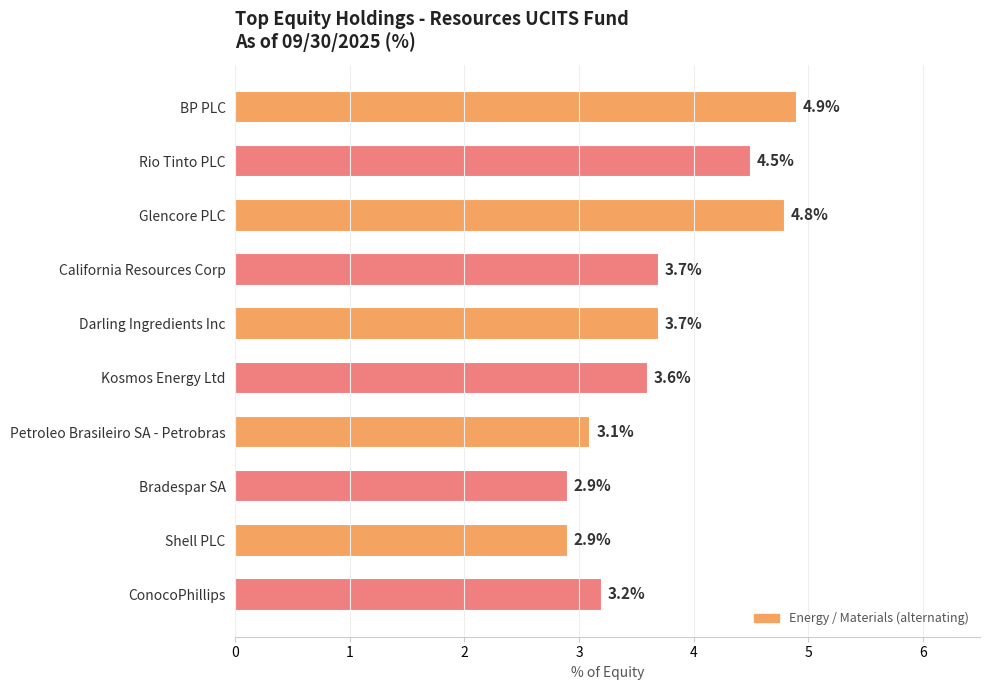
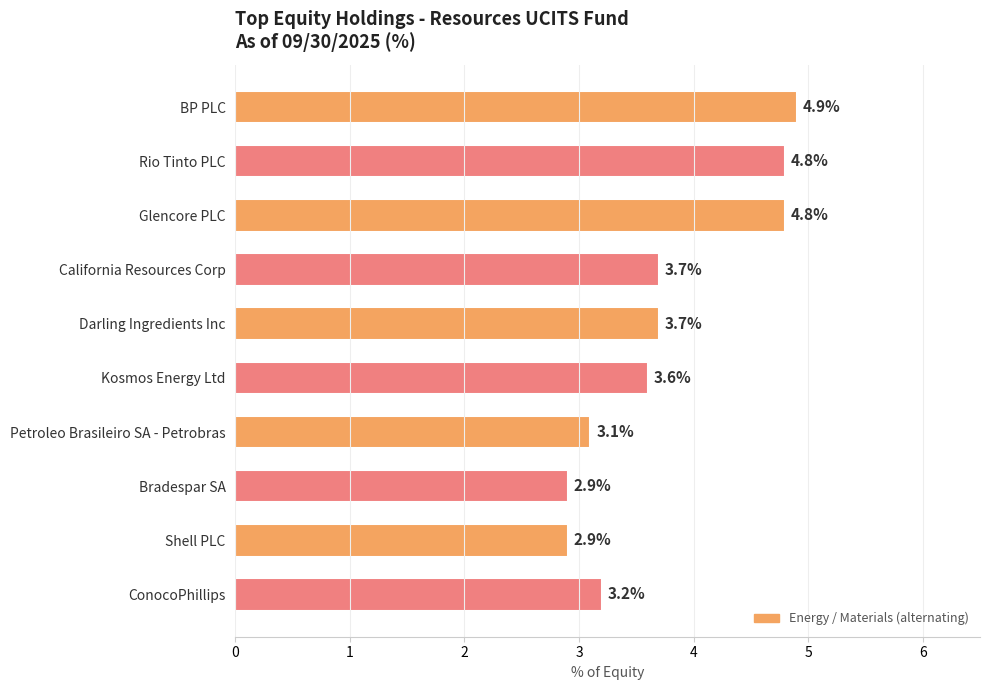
Rio Tinto PLC: 4.5% -> 4.8%
